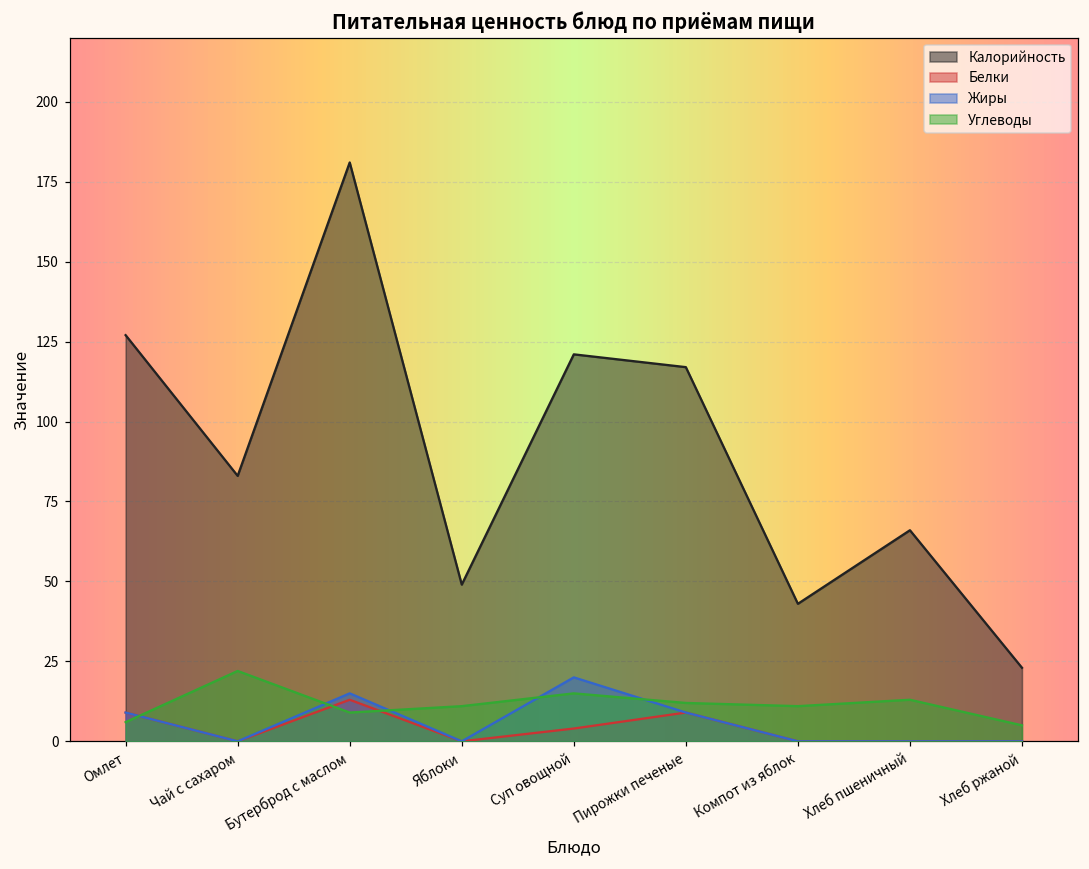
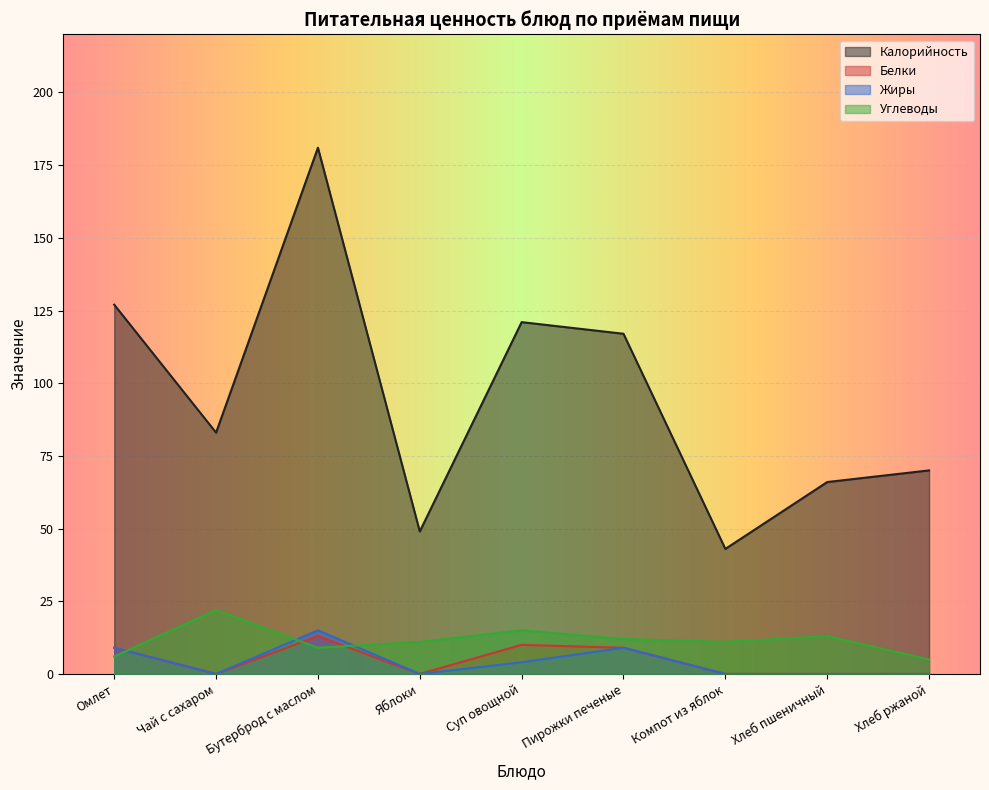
Белки, Суп овощной: 4 -> 10
Жиры, Суп овощной: 20 -> 4
Калорийность, Хлеб ржаной: 23 -> 70
